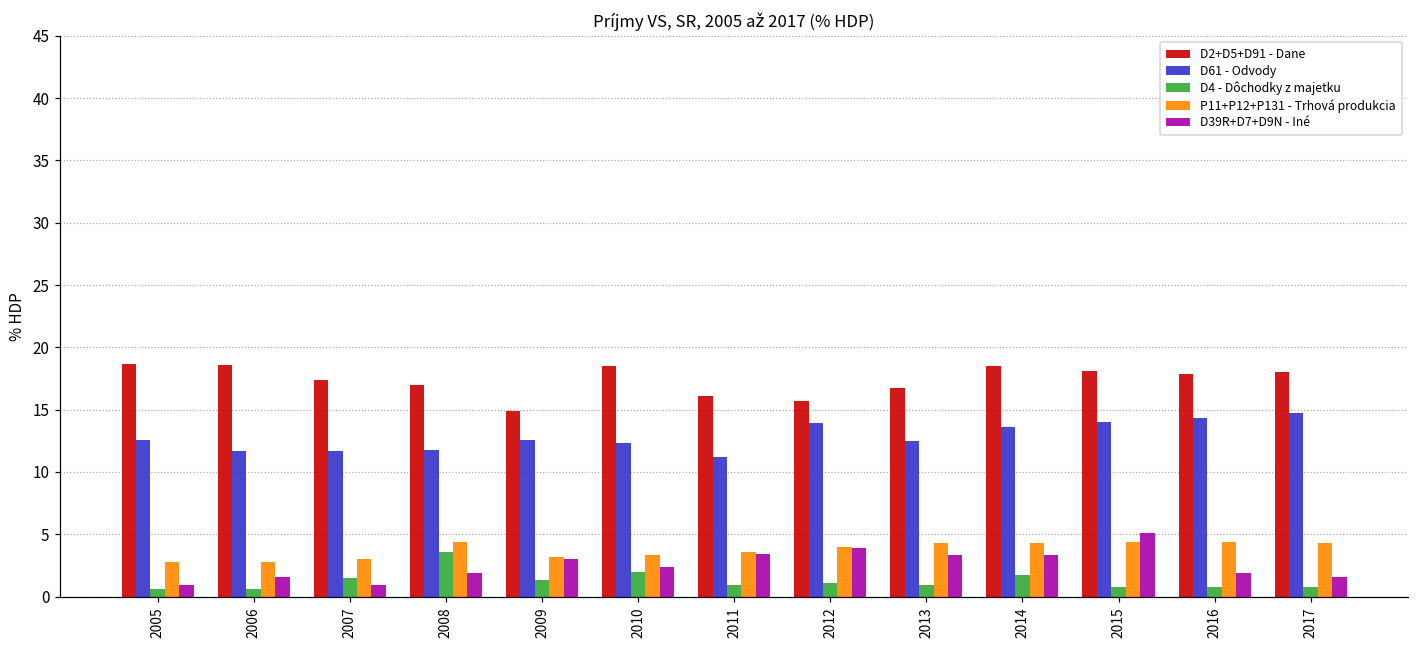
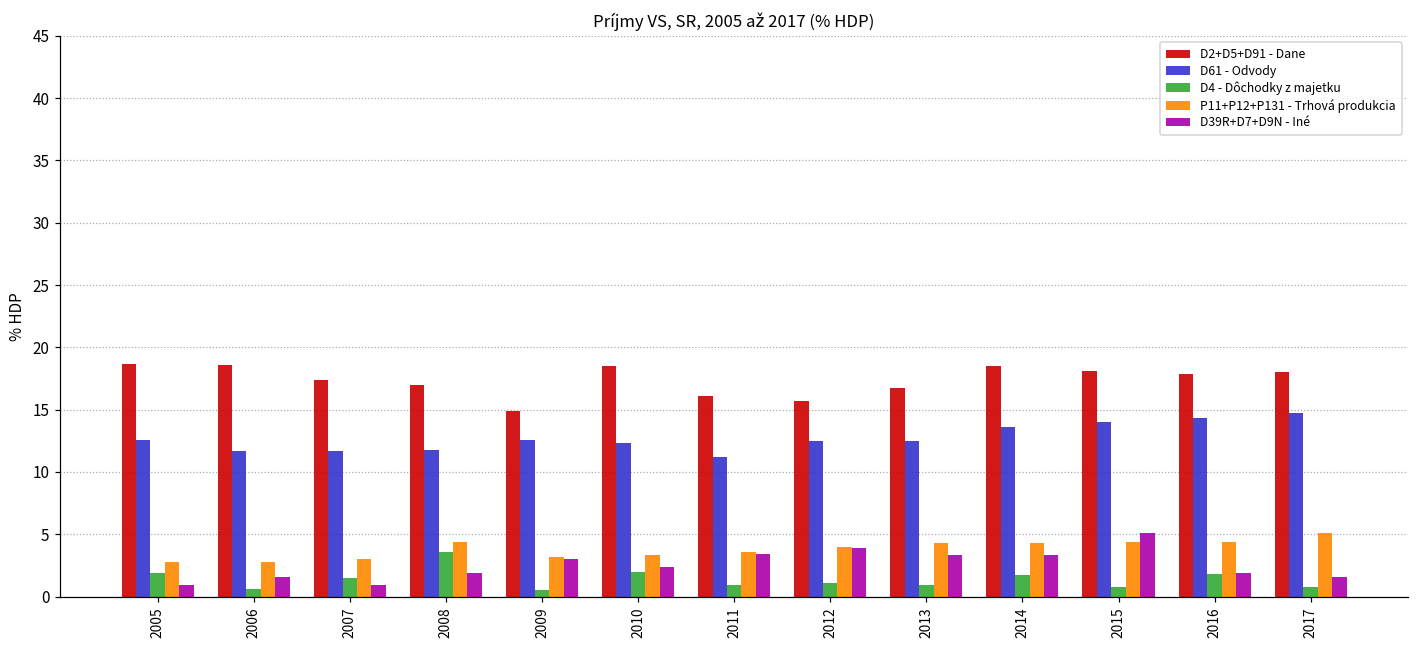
D4 - Dôchodky z majetku, 2005: 0.6 -> 1.9
D4 - Dôchodky z majetku, 2009: 1.3 -> 0.5
D61 - Odvody, 2012: 13.9 -> 12.5
D4 - Dôchodky z majetku, 2016: 0.8 -> 1.8
P11+P12+P131 - Trhová produkcia, 2017: 4.3 -> 5.1
